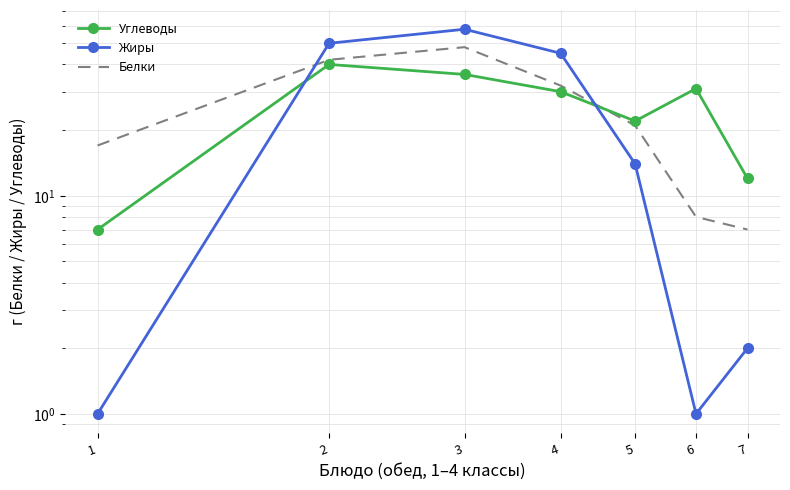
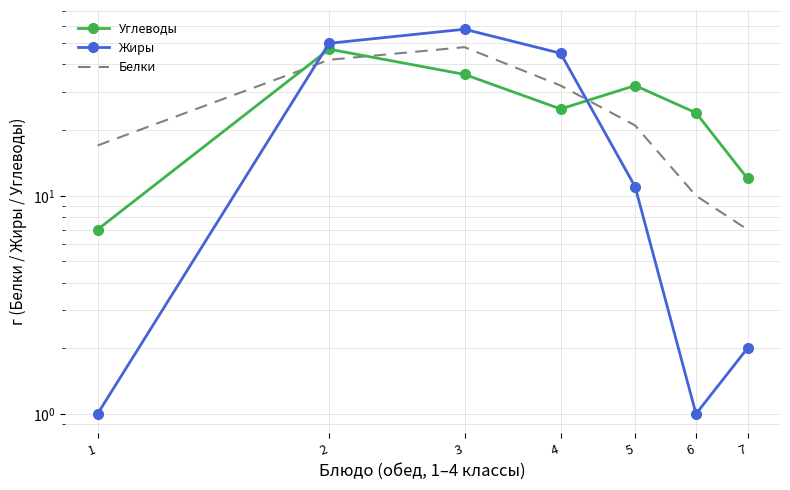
Углеводы, 2: 40 -> 47
Углеводы, 4: 30 -> 25
Углеводы, 5: 22 -> 32
Жиры, 5: 14 -> 11
Углеводы, 6: 31 -> 24
Белки, 6: 8 -> 10
